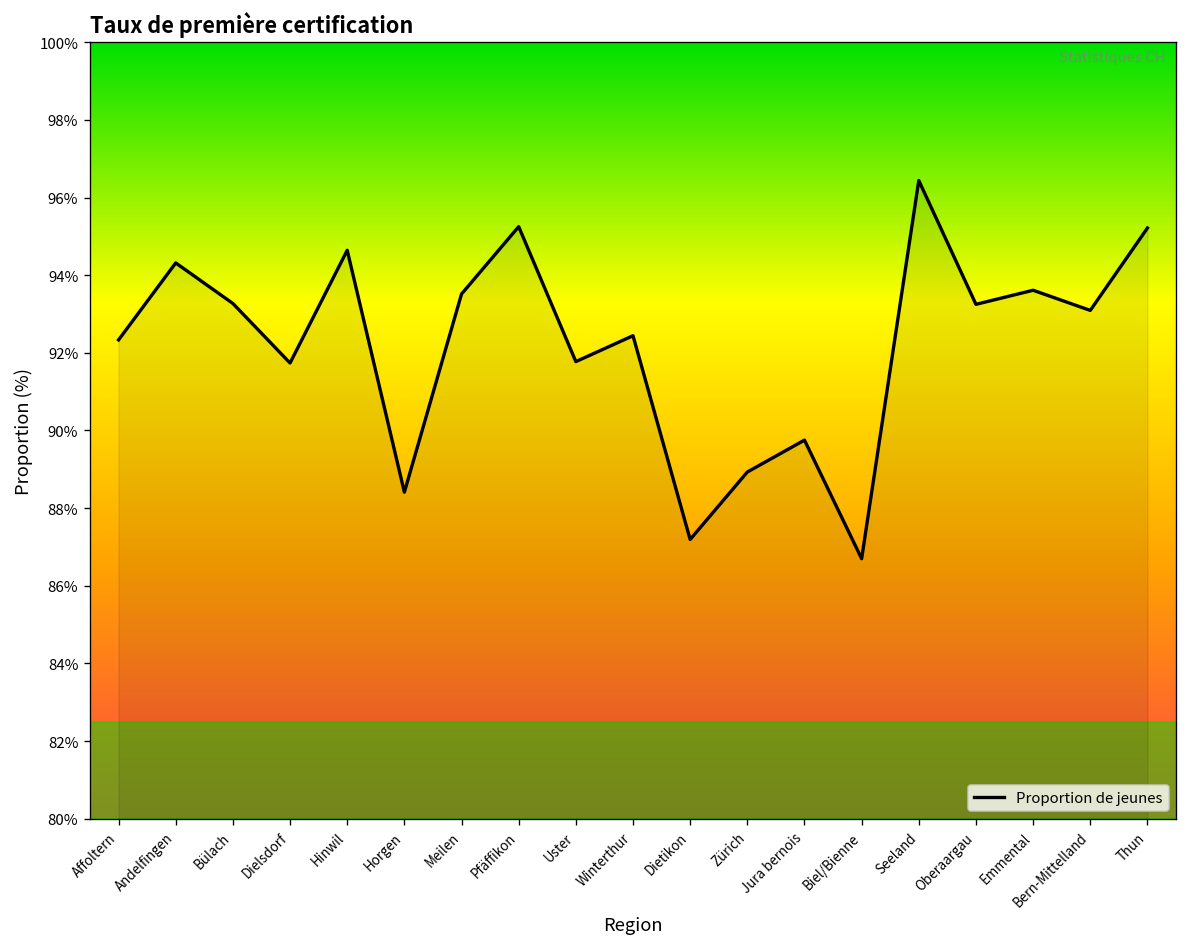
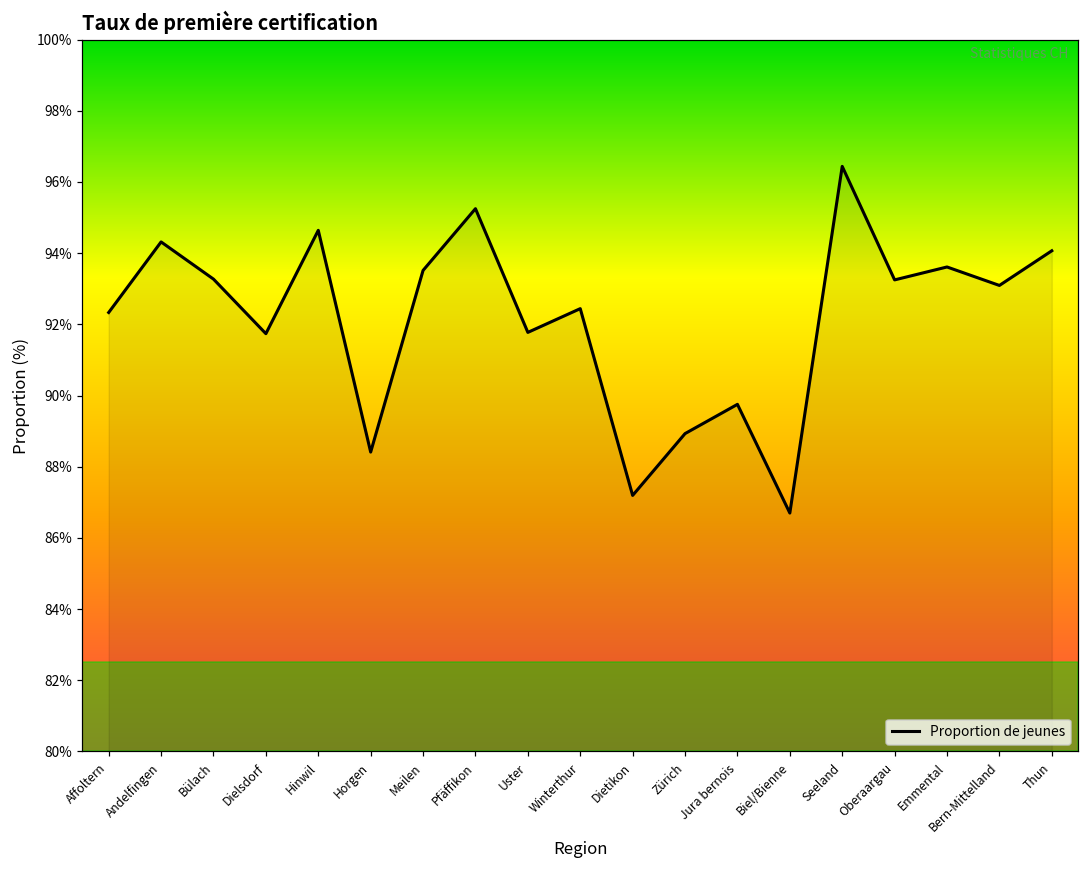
Thun: 95.2% -> 94.1%
